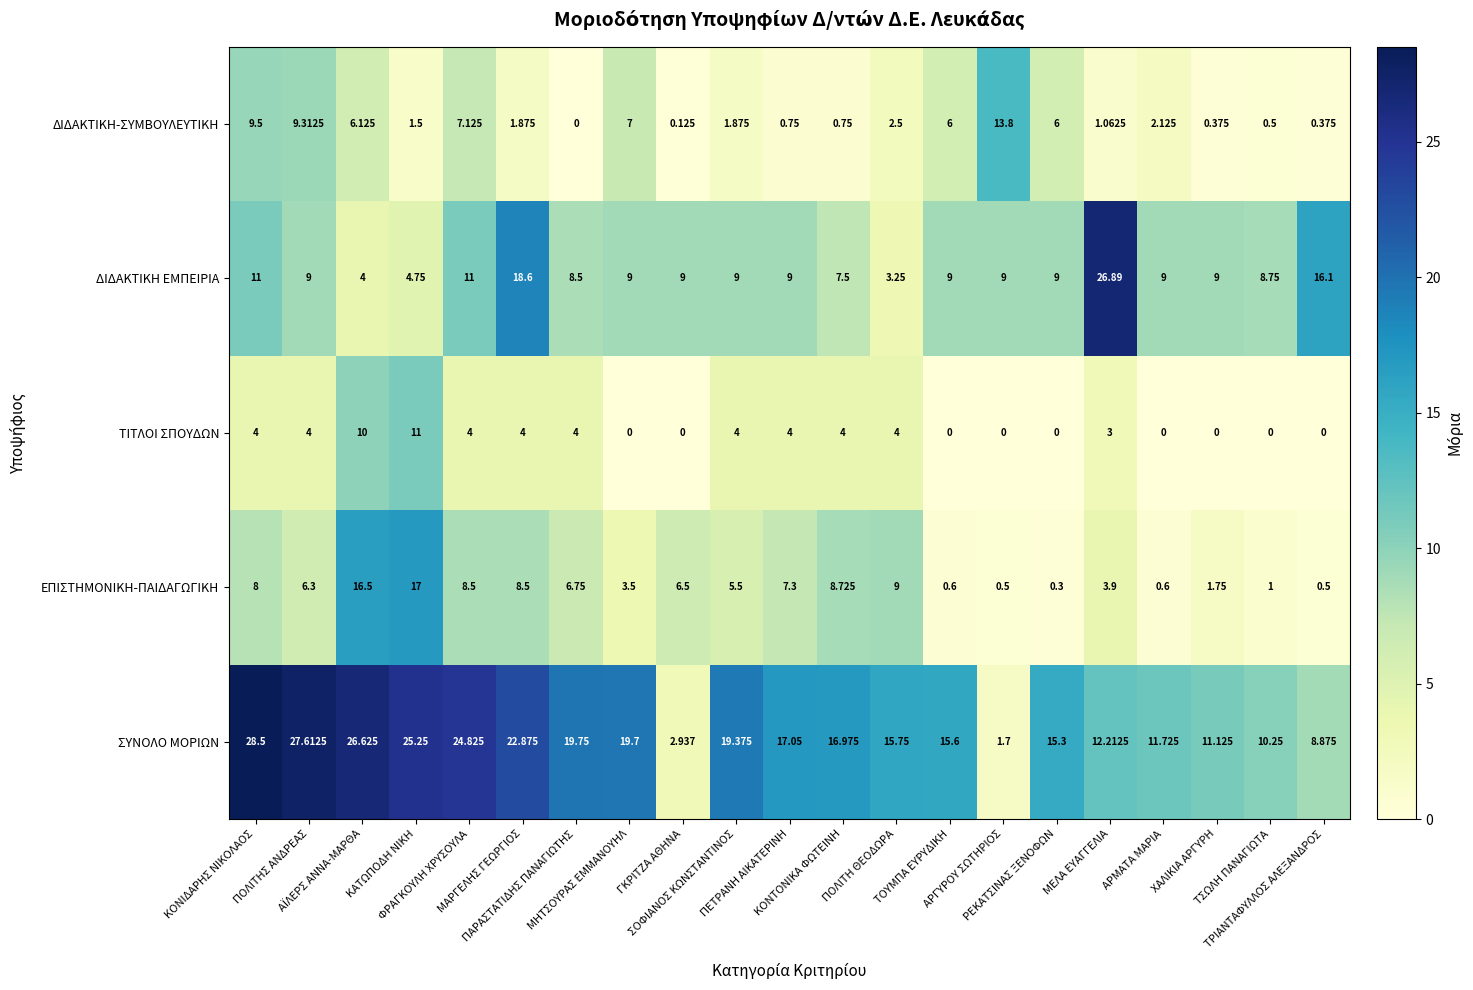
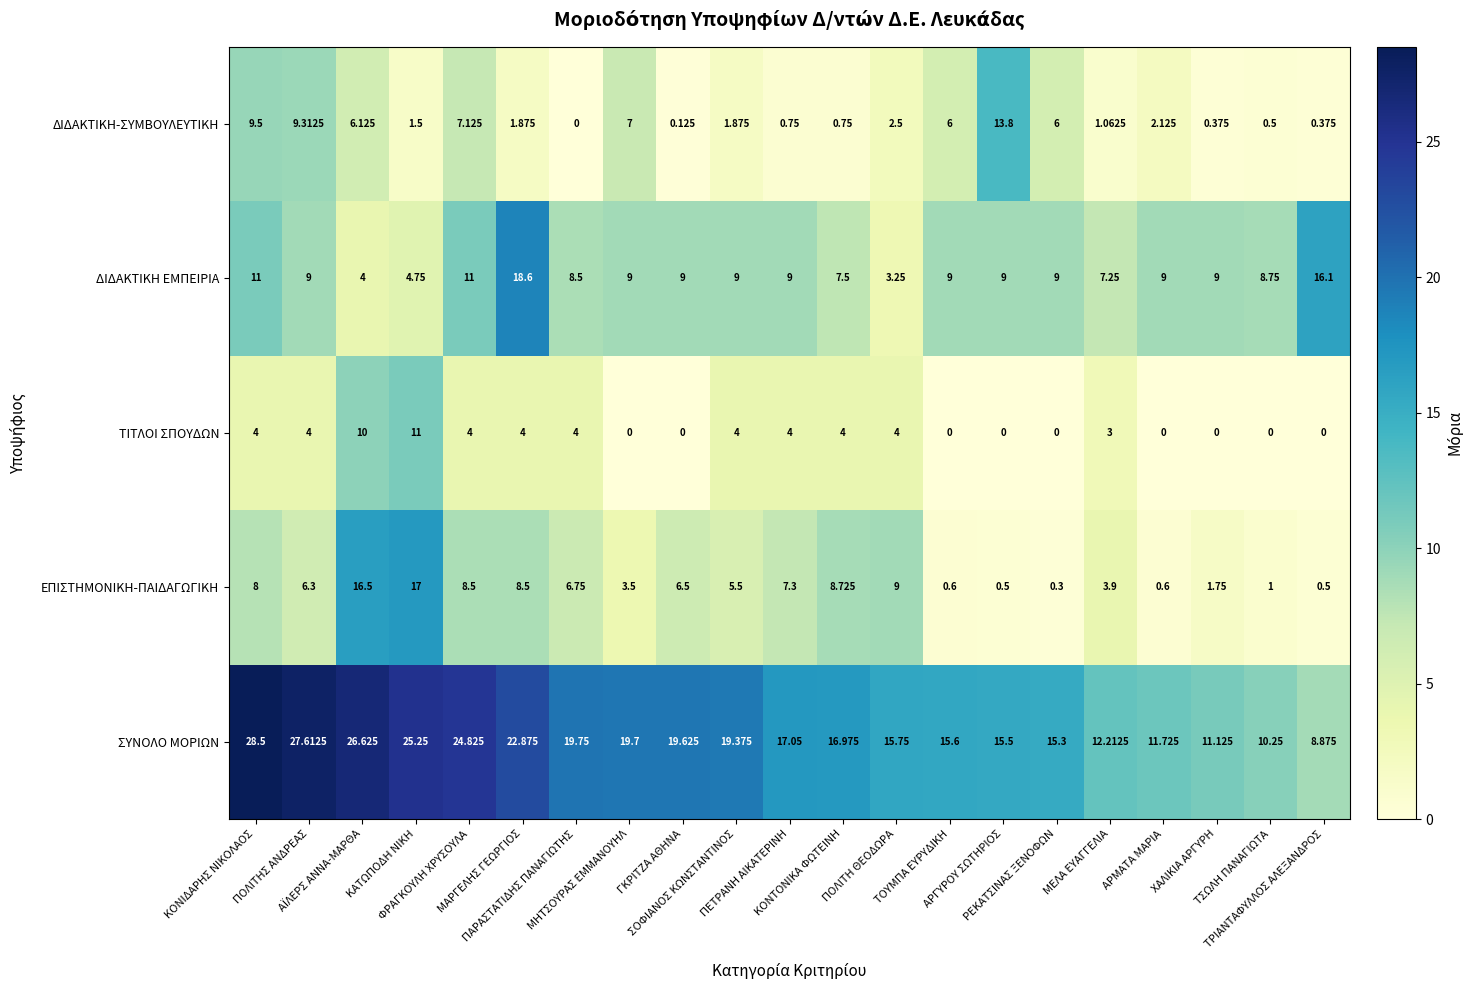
ΔΙΔΑΚΤΙΚΗ ΕΜΠΕΙΡΙΑ, ΜΕΛΑ ΕΥΑΓΓΕΛΙΑ: 26.89 -> 7.25
ΣΥΝΟΛΟ ΜΟΡΙΩΝ, ΓΚΡΙΤΖΑ ΑΘΗΝΑ: 2.937 -> 19.625
ΣΥΝΟΛΟ ΜΟΡΙΩΝ, ΑΡΓΥΡΟΥ ΣΩΤΗΡΙΟΣ: 1.7 -> 15.5
